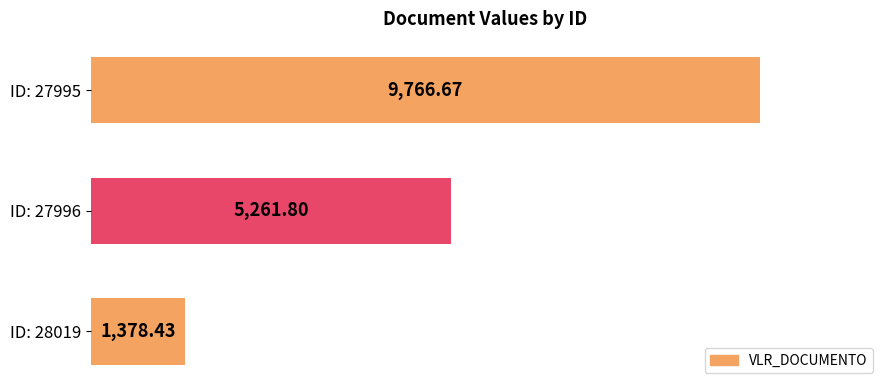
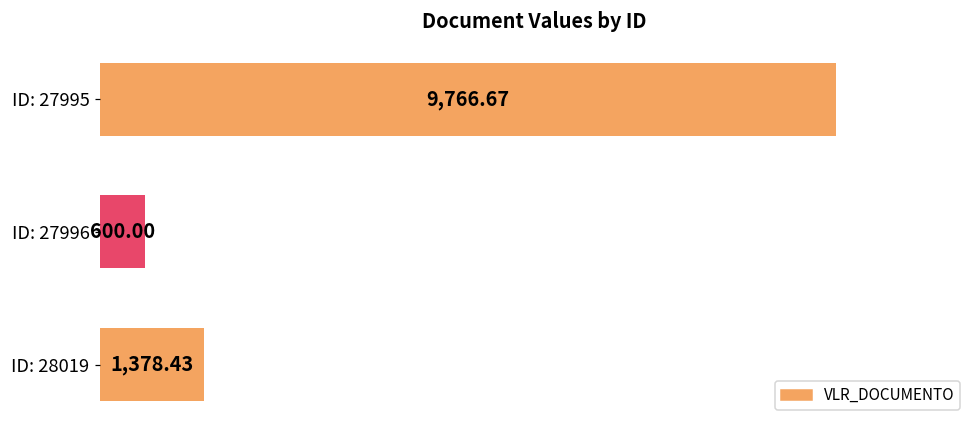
ID: 27996: 5,261.80 -> 600.00
